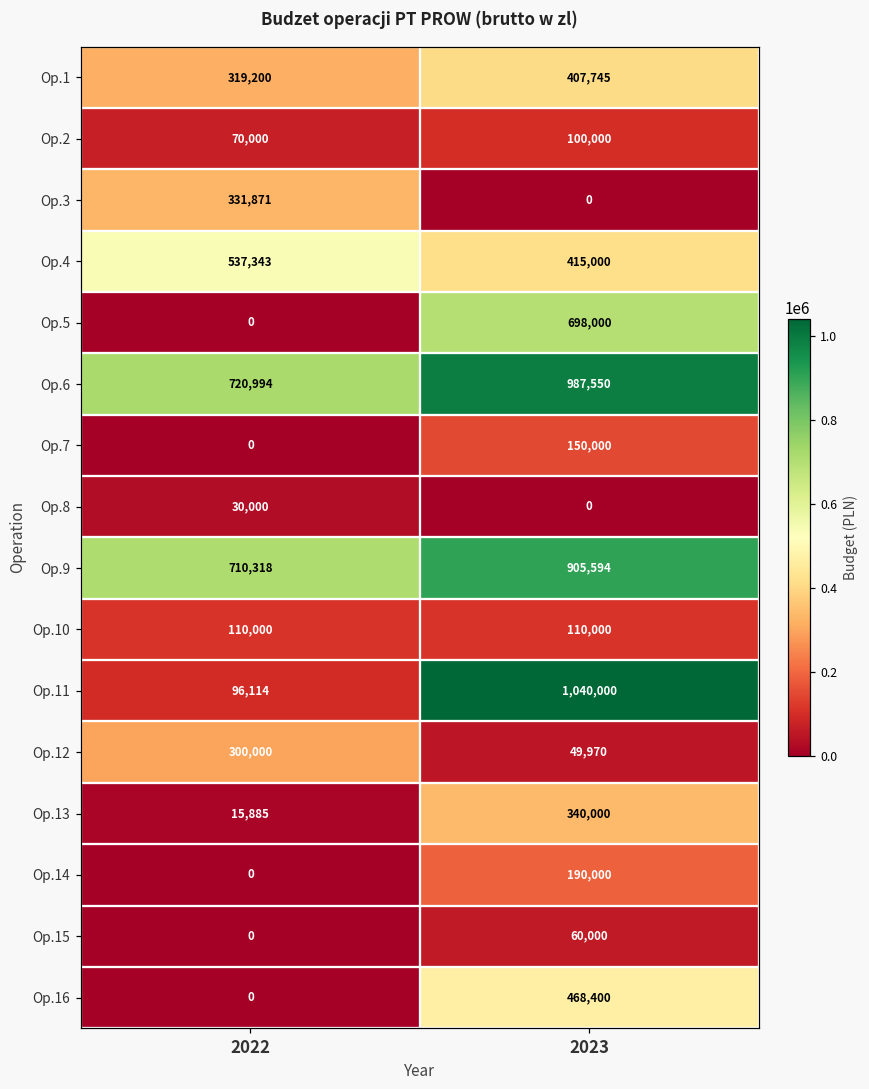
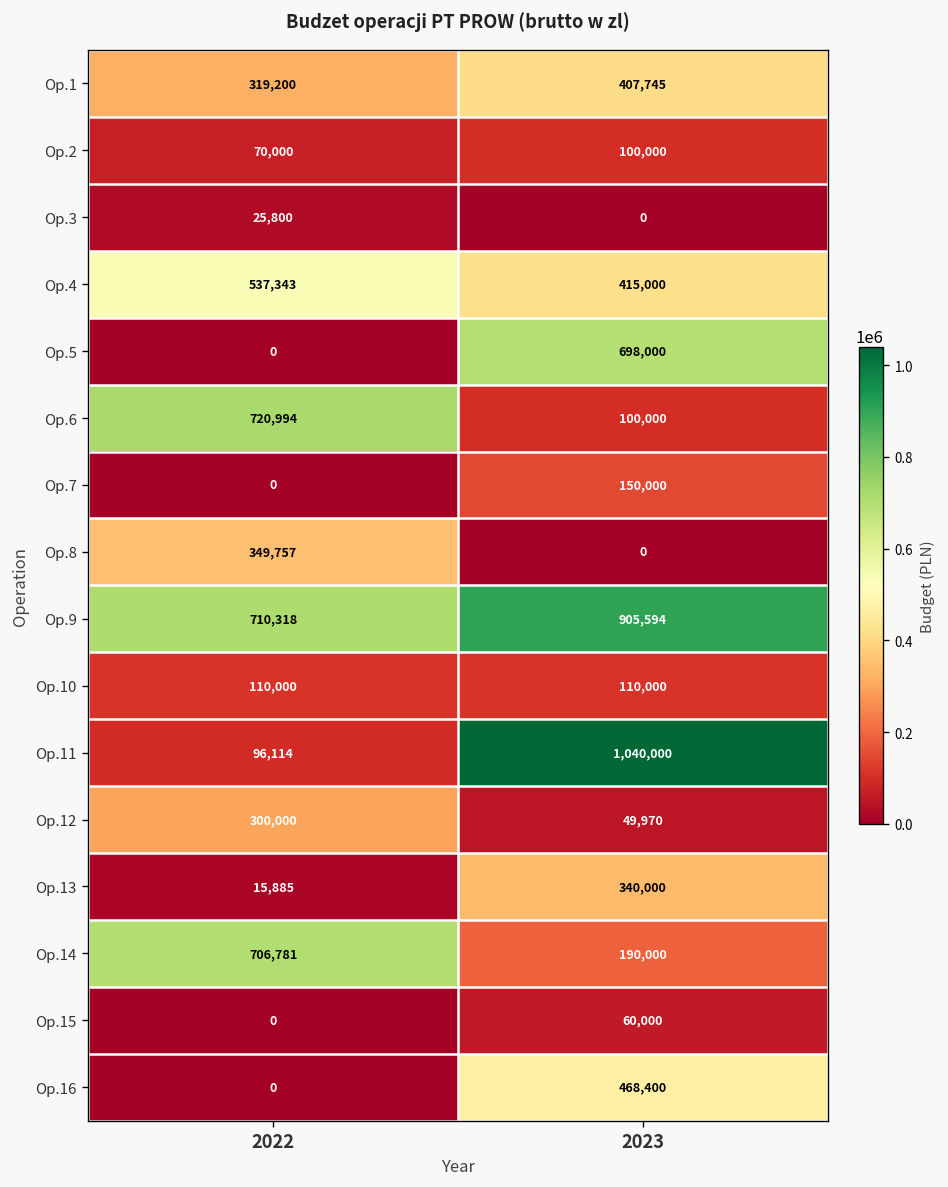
Op.3, 2022: 331,871 -> 25,800
Op.6, 2023: 987,550 -> 100,000
Op.8, 2022: 30,000 -> 349,757
Op.14, 2022: 0 -> 706,781
